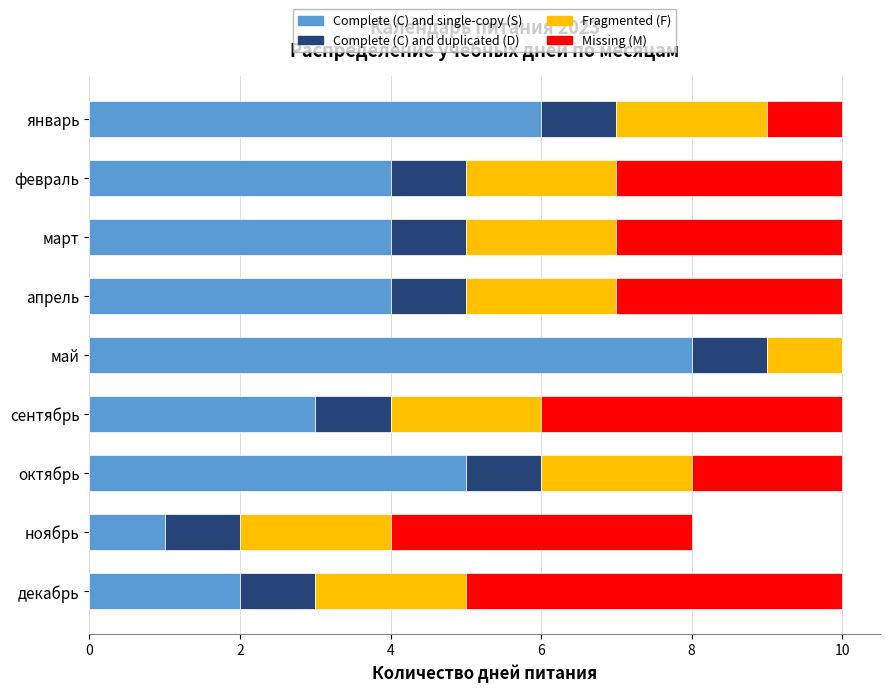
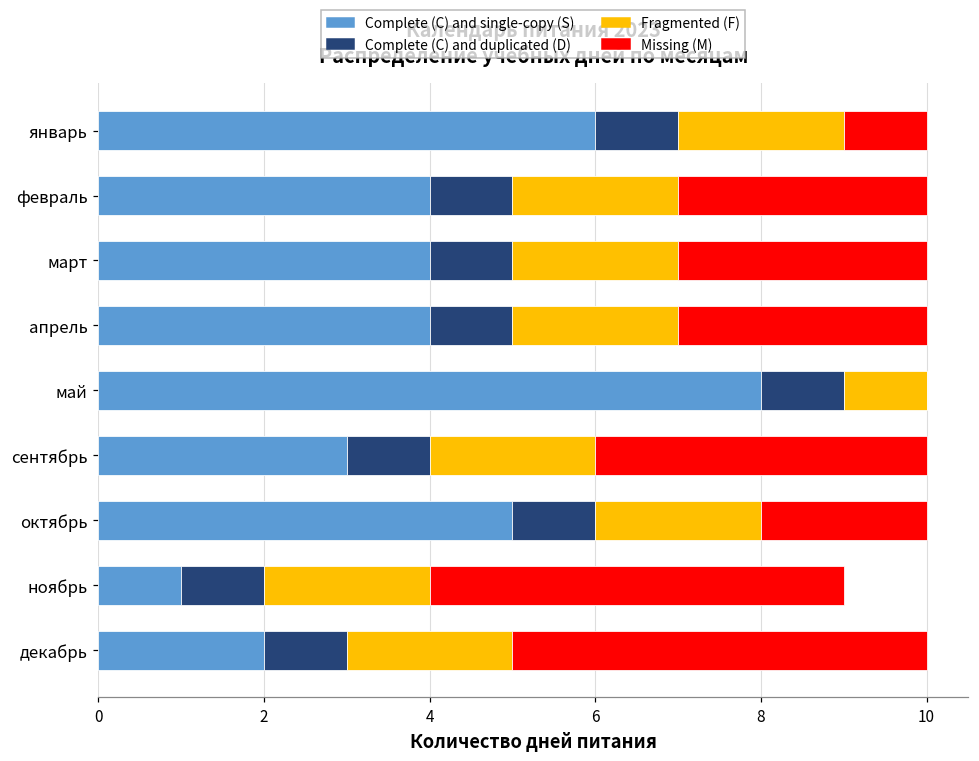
Missing (M), ноябрь: 4 -> 5
